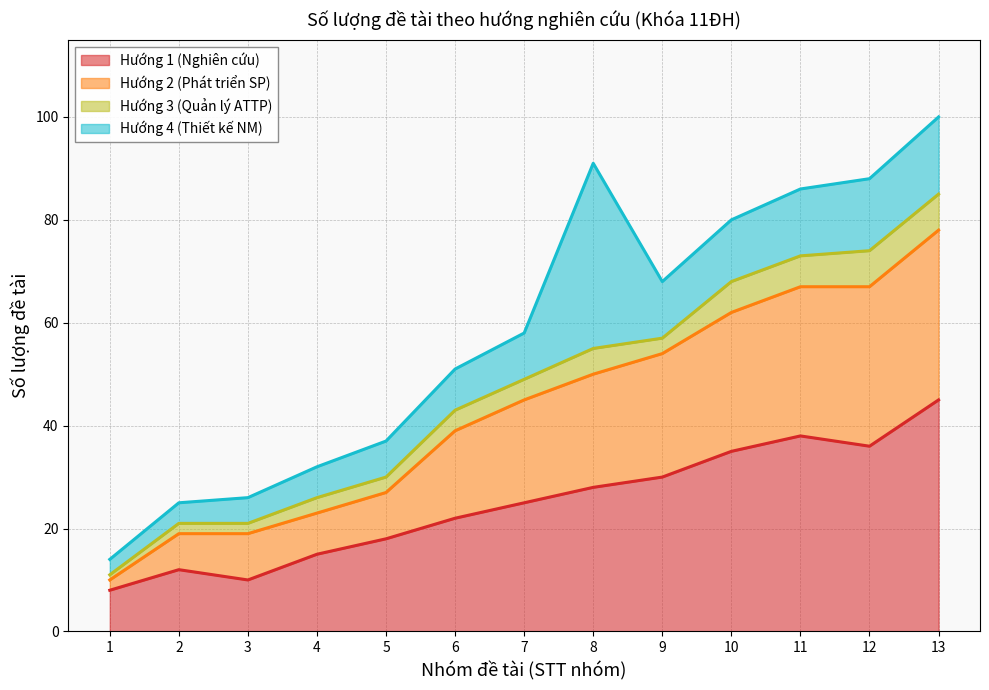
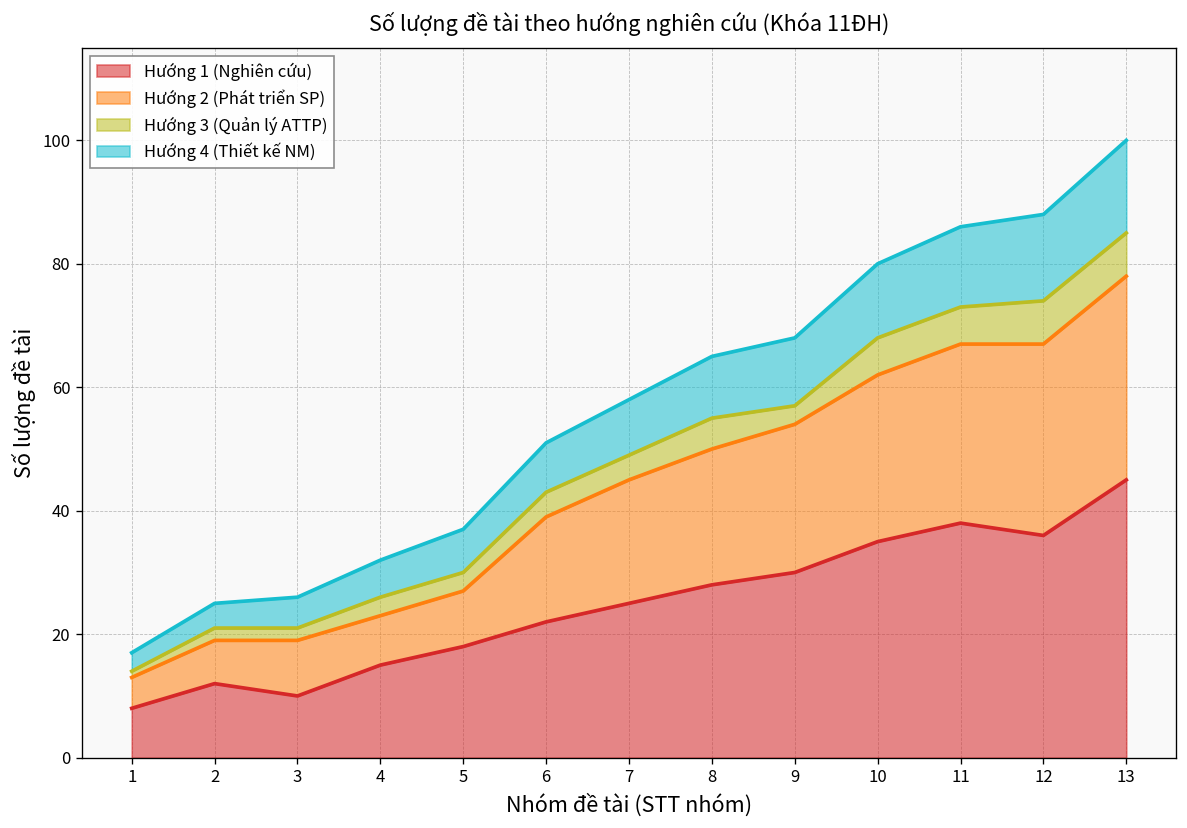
Hướng 2 (Phát triển SP), 1: 2 -> 5
Hướng 4 (Thiết kế NM), 8: 36 -> 10
